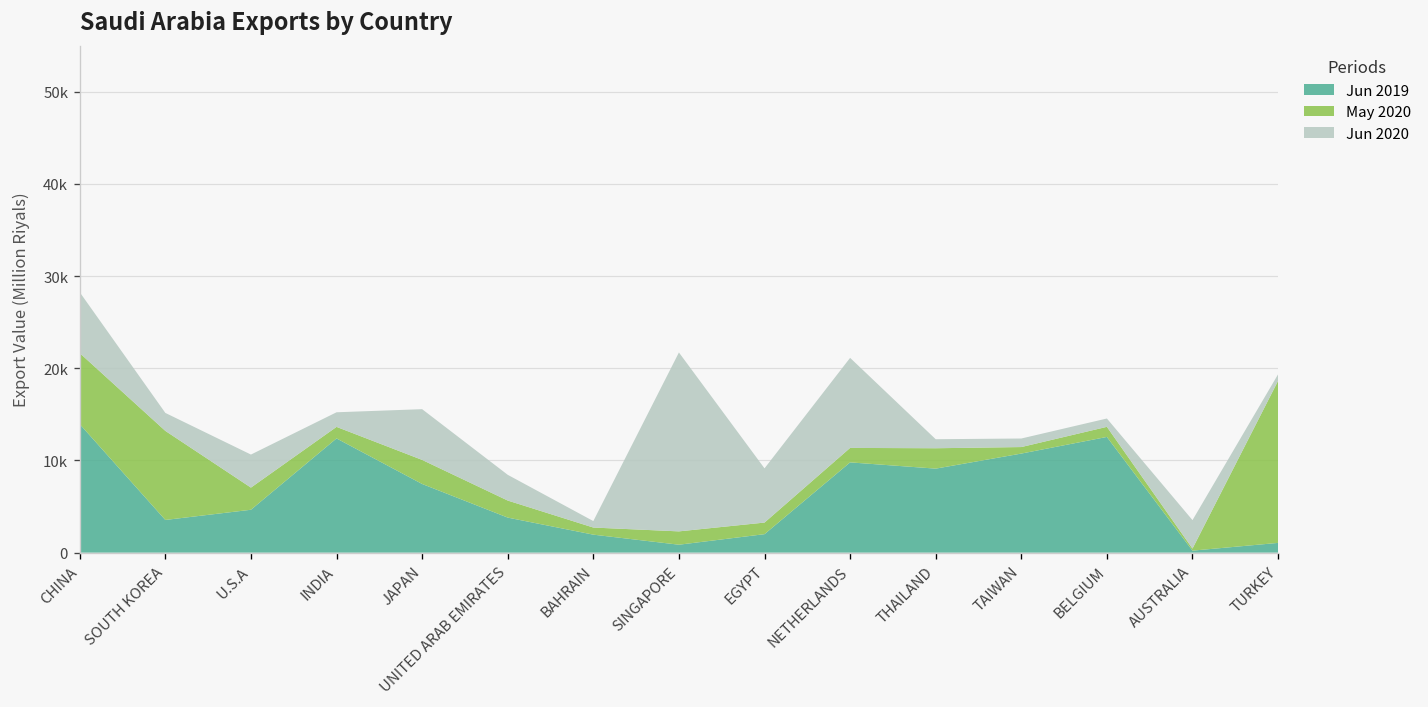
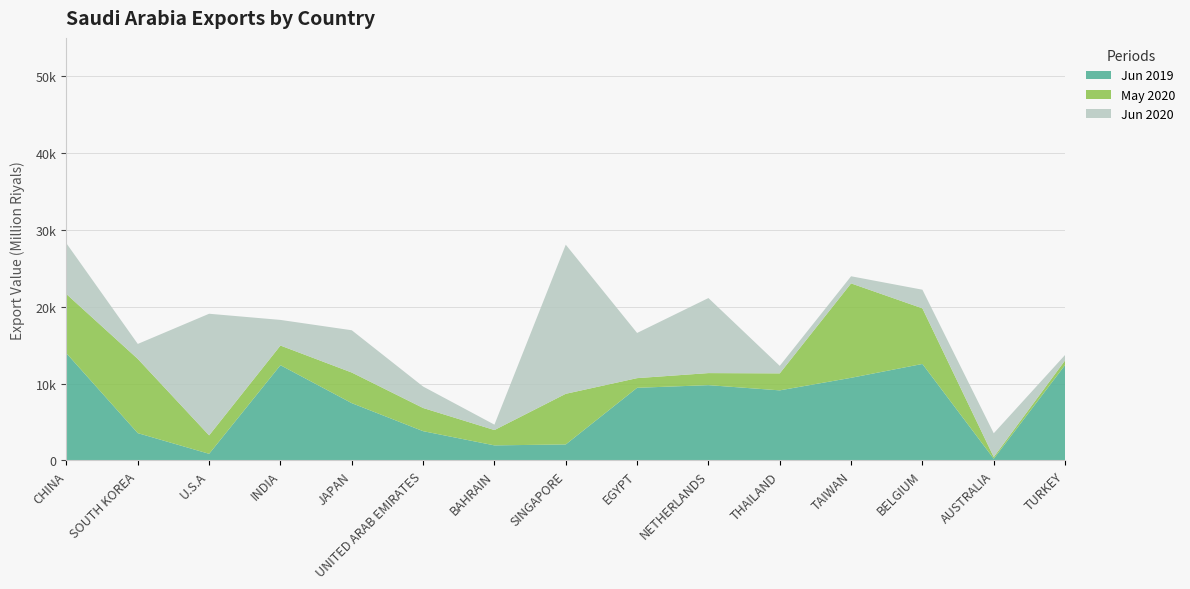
Jun 2019, U.S.A: 5000 -> 1000
Jun 2020, U.S.A: 4000 -> 16000
May 2020, INDIA: 1000 -> 3000
Jun 2020, INDIA: 2000 -> 3000
May 2020, JAPAN: 3000 -> 4000
May 2020, UNITED ARAB EMIRATES: 2000 -> 3000
May 2020, BAHRAIN: 1000 -> 2000
Jun 2019, SINGAPORE: 1000 -> 2000
May 2020, SINGAPORE: 1000 -> 7000
Jun 2019, EGYPT: 2000 -> 9000
May 2020, TAIWAN: 1000 -> 12000
May 2020, BELGIUM: 1000 -> 7000
Jun 2020, BELGIUM: 1000 -> 2000
Jun 2019, TURKEY: 1000 -> 12000
May 2020, TURKEY: 18000 -> 1000
